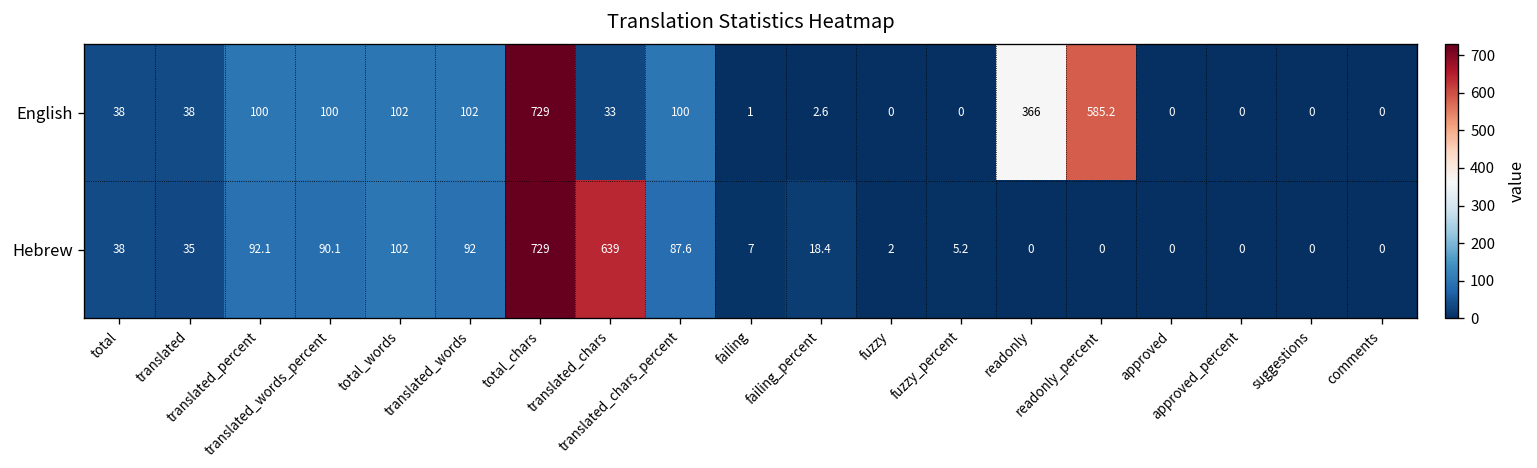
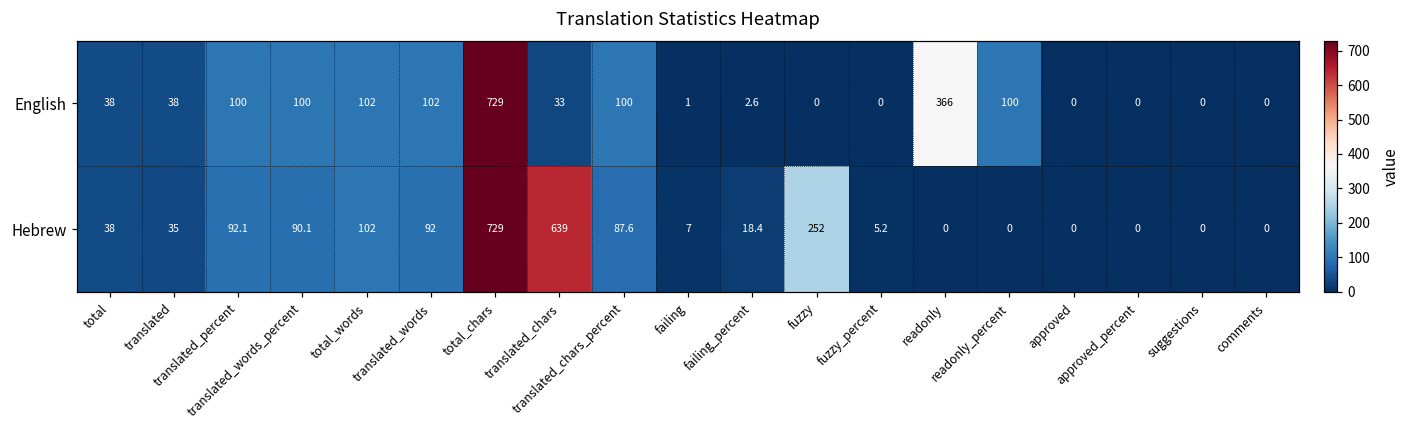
English, readonly_percent: 585.2 -> 100
Hebrew, fuzzy: 2 -> 252
